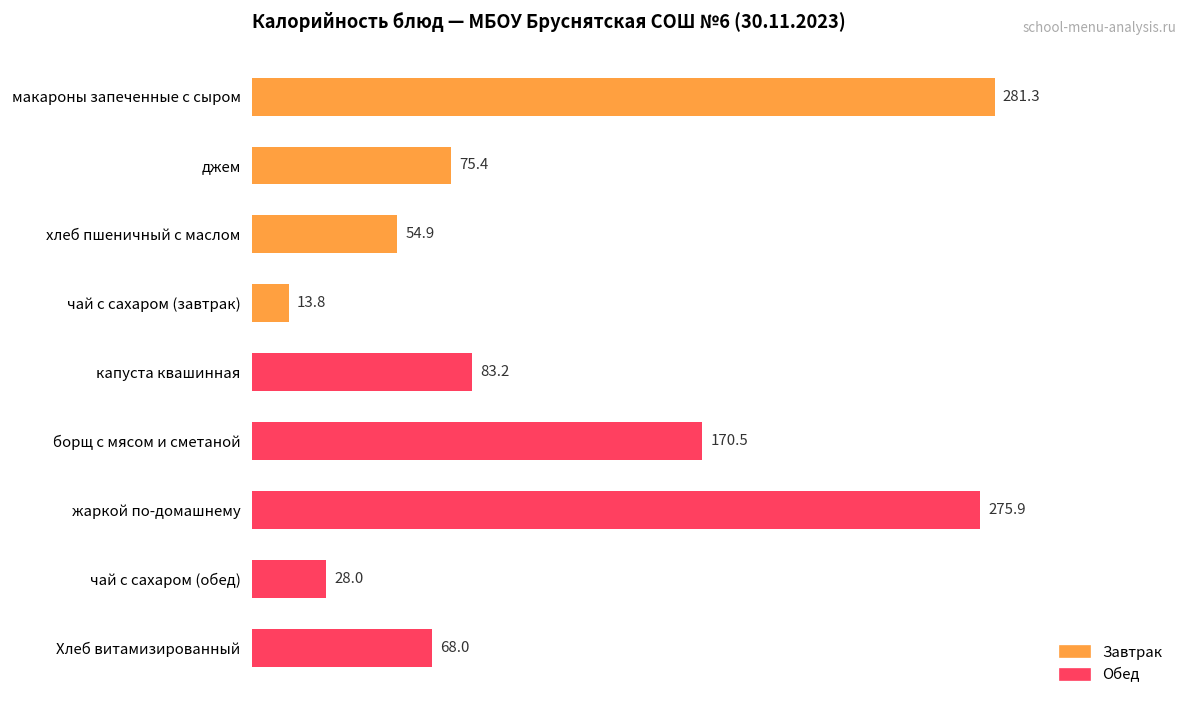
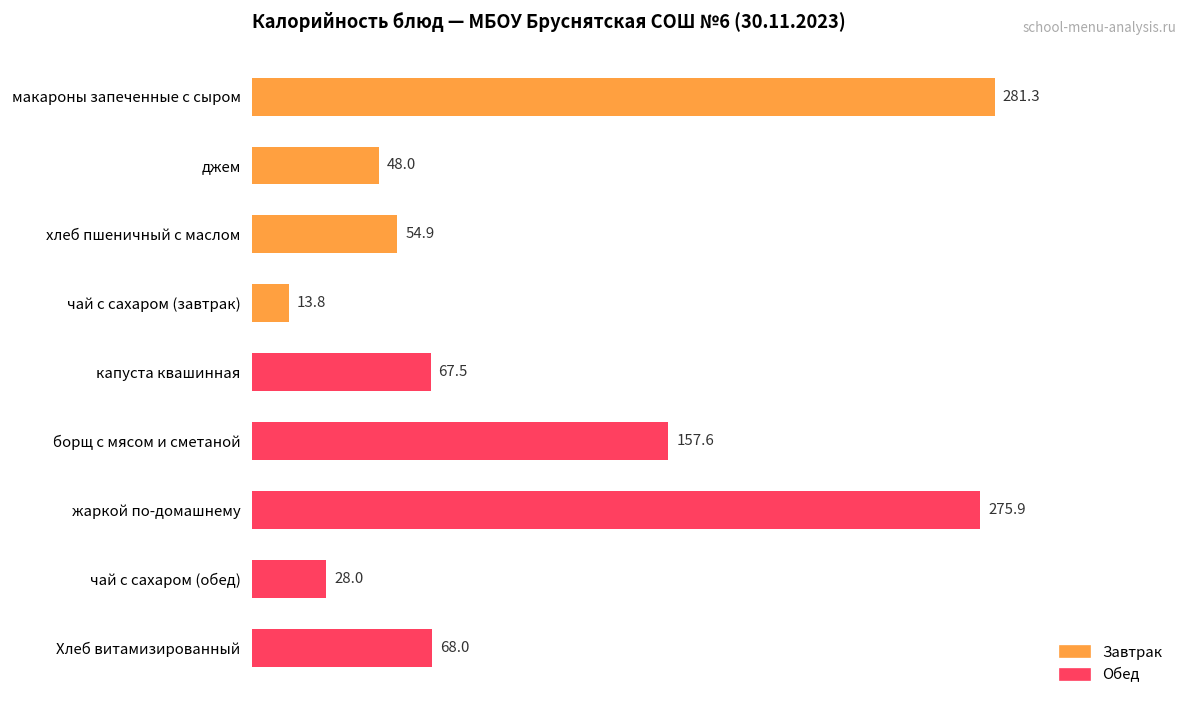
джем: 75.4 -> 48.0
капуста квашинная: 83.2 -> 67.5
борщ с мясом и сметаной: 170.5 -> 157.6
